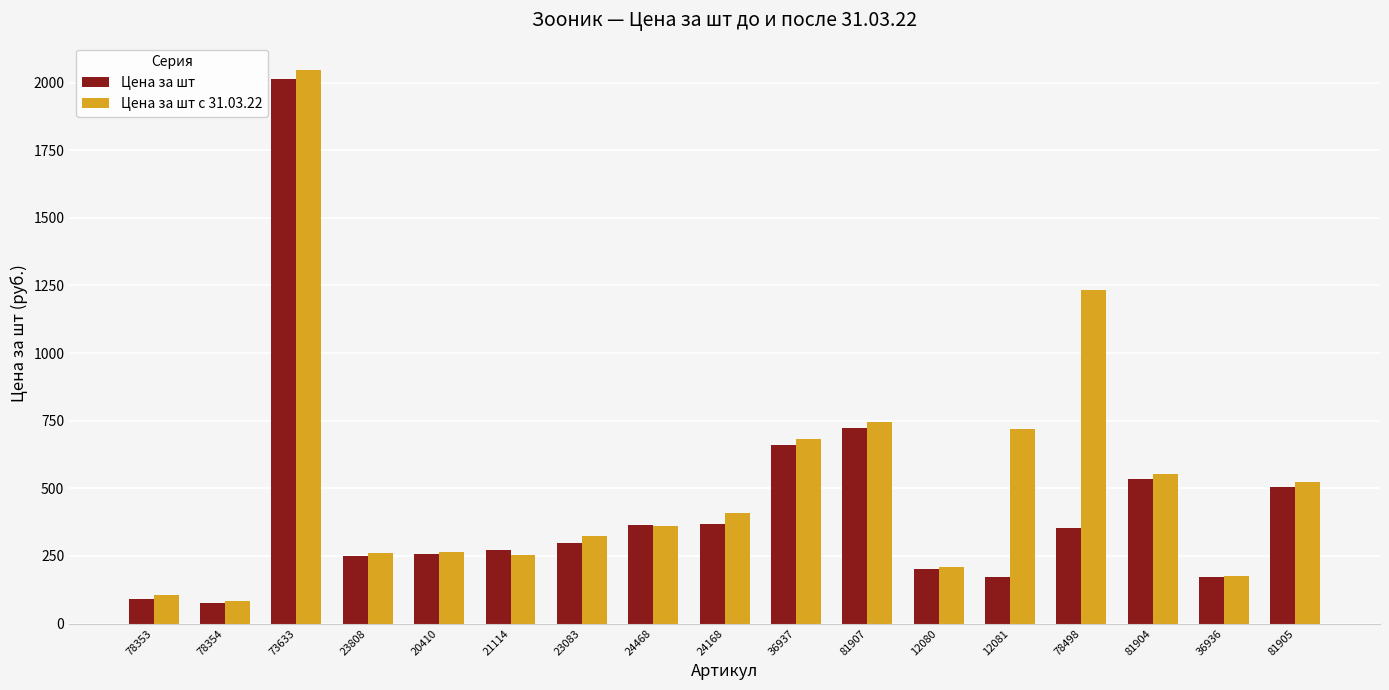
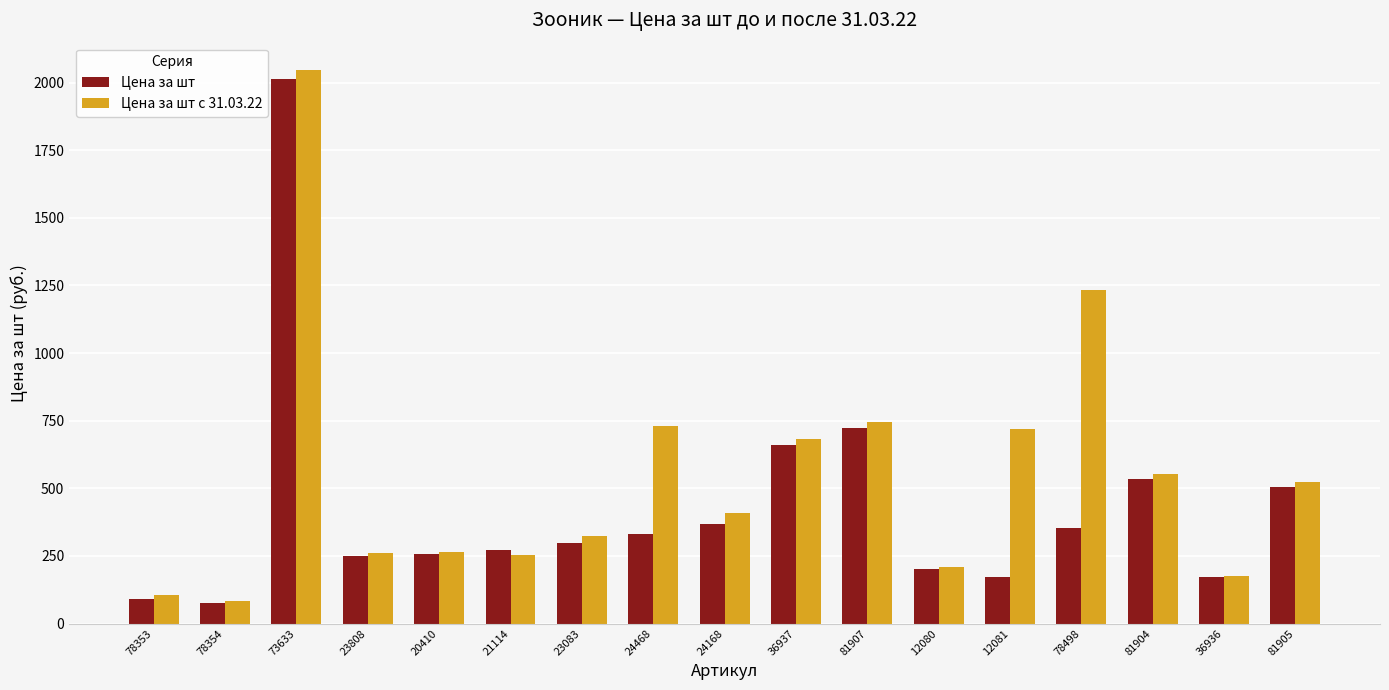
Цена за шт, 24468: 360 -> 330
Цена за шт с 31.03.22, 24468: 360 -> 730
